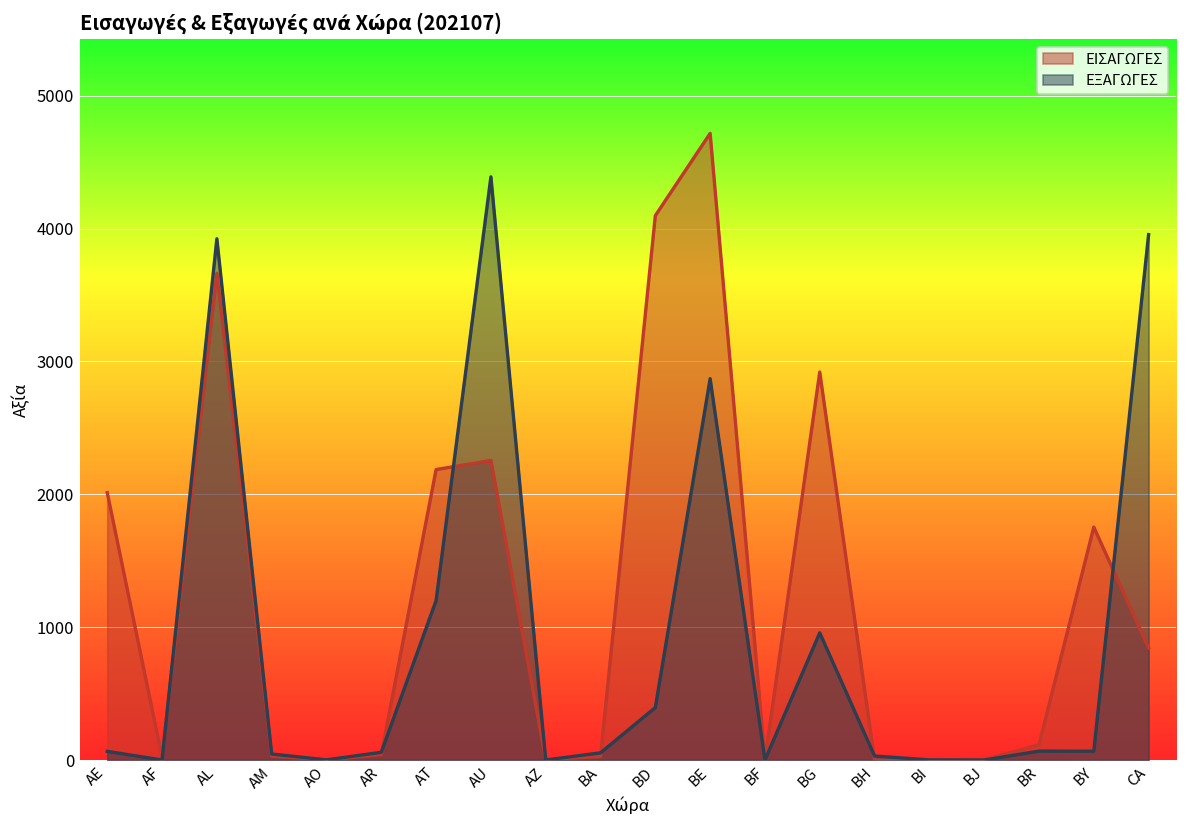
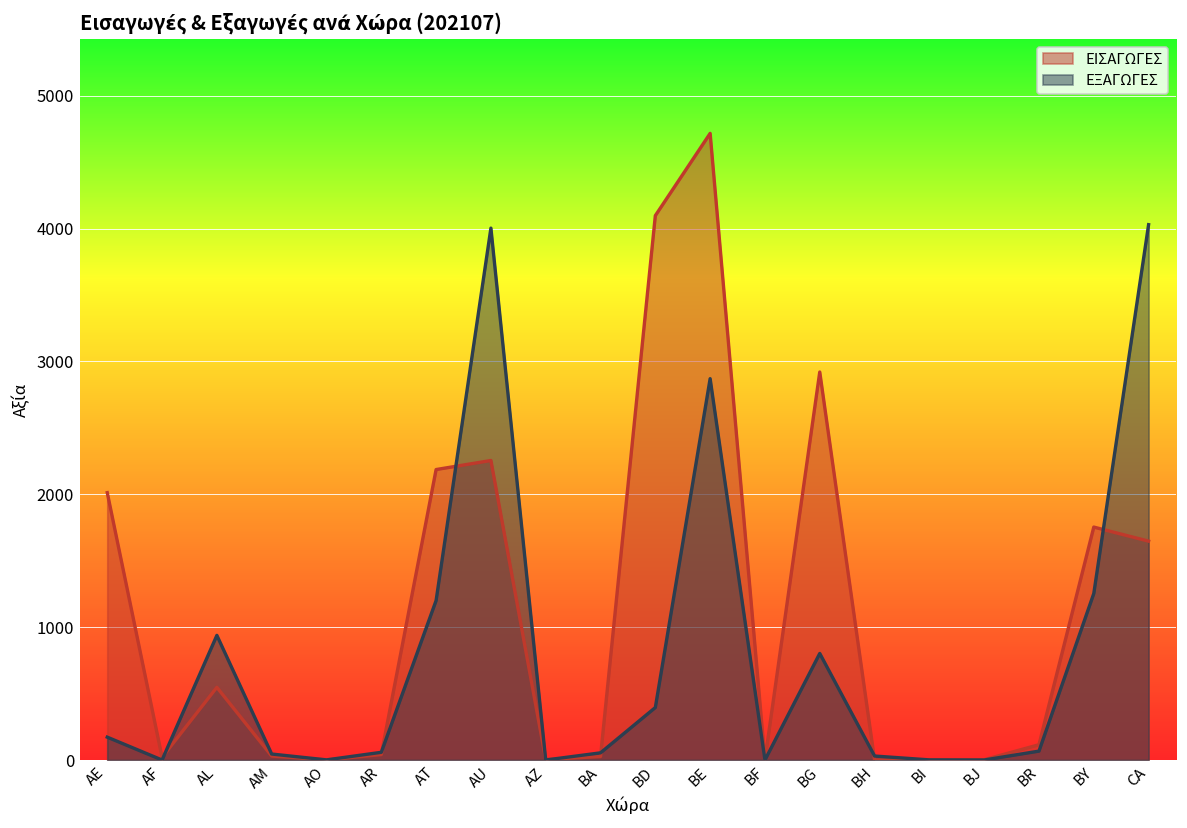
ΕΞΑΓΩΓΕΣ, AE: 70 -> 170
ΕΙΣΑΓΩΓΕΣ, AL: 3660 -> 550
ΕΞΑΓΩΓΕΣ, AL: 3920 -> 940
ΕΞΑΓΩΓΕΣ, AU: 4390 -> 4000
ΕΞΑΓΩΓΕΣ, BG: 960 -> 800
ΕΞΑΓΩΓΕΣ, BY: 70 -> 1250
ΕΙΣΑΓΩΓΕΣ, CA: 840 -> 1650
ΕΞΑΓΩΓΕΣ, CA: 3950 -> 4030
